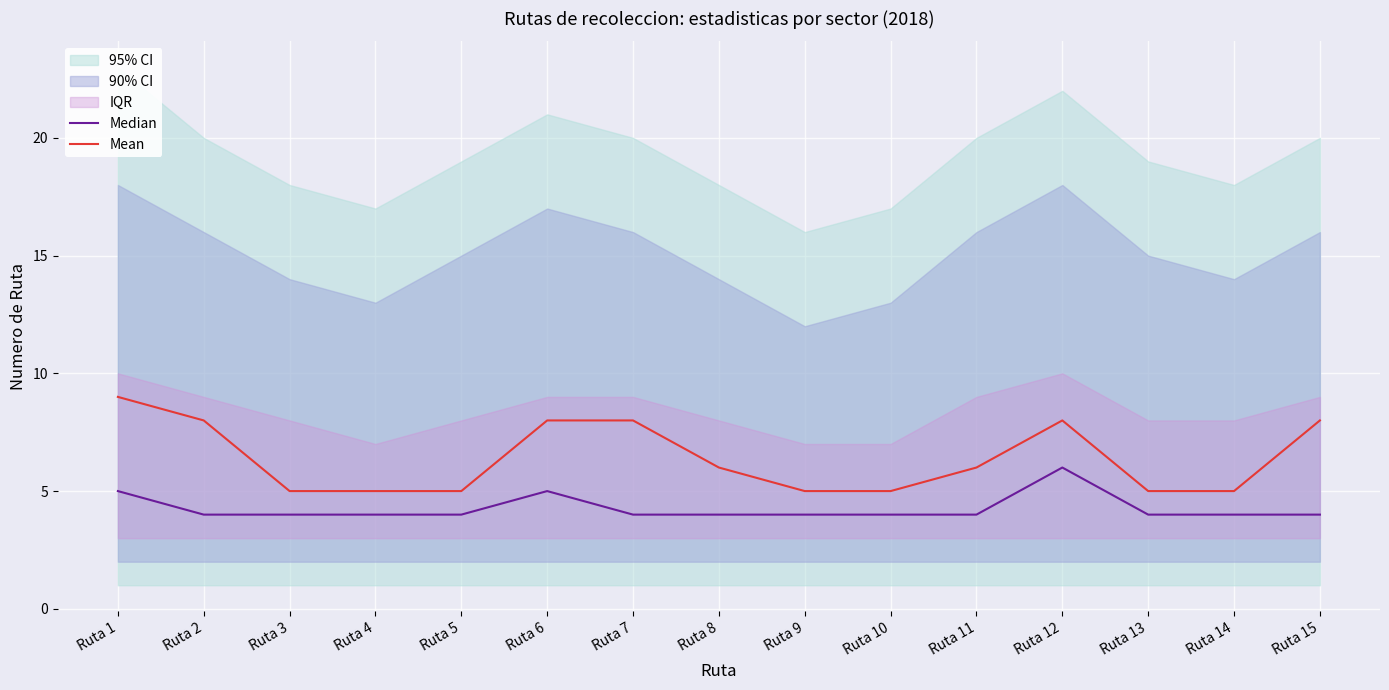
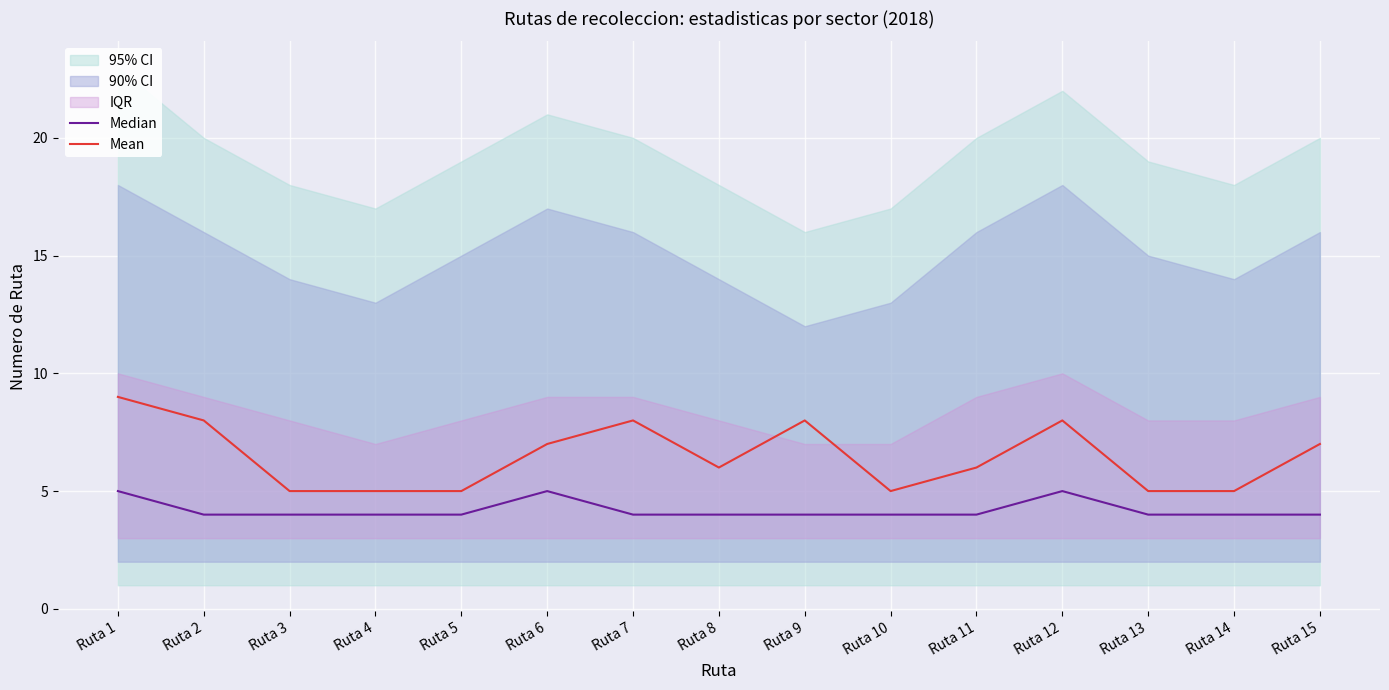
Mean, Ruta 6: 8 -> 7
Mean, Ruta 9: 5 -> 8
Median, Ruta 12: 6 -> 5
Mean, Ruta 15: 8 -> 7
